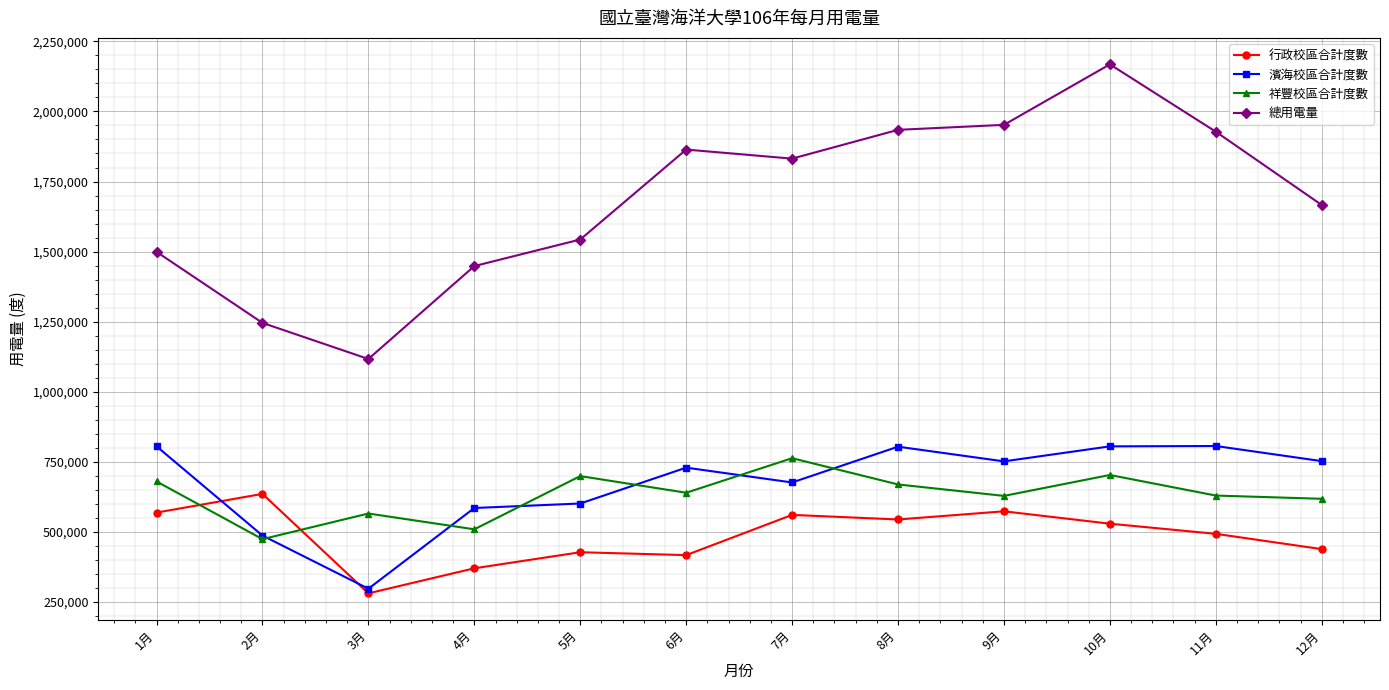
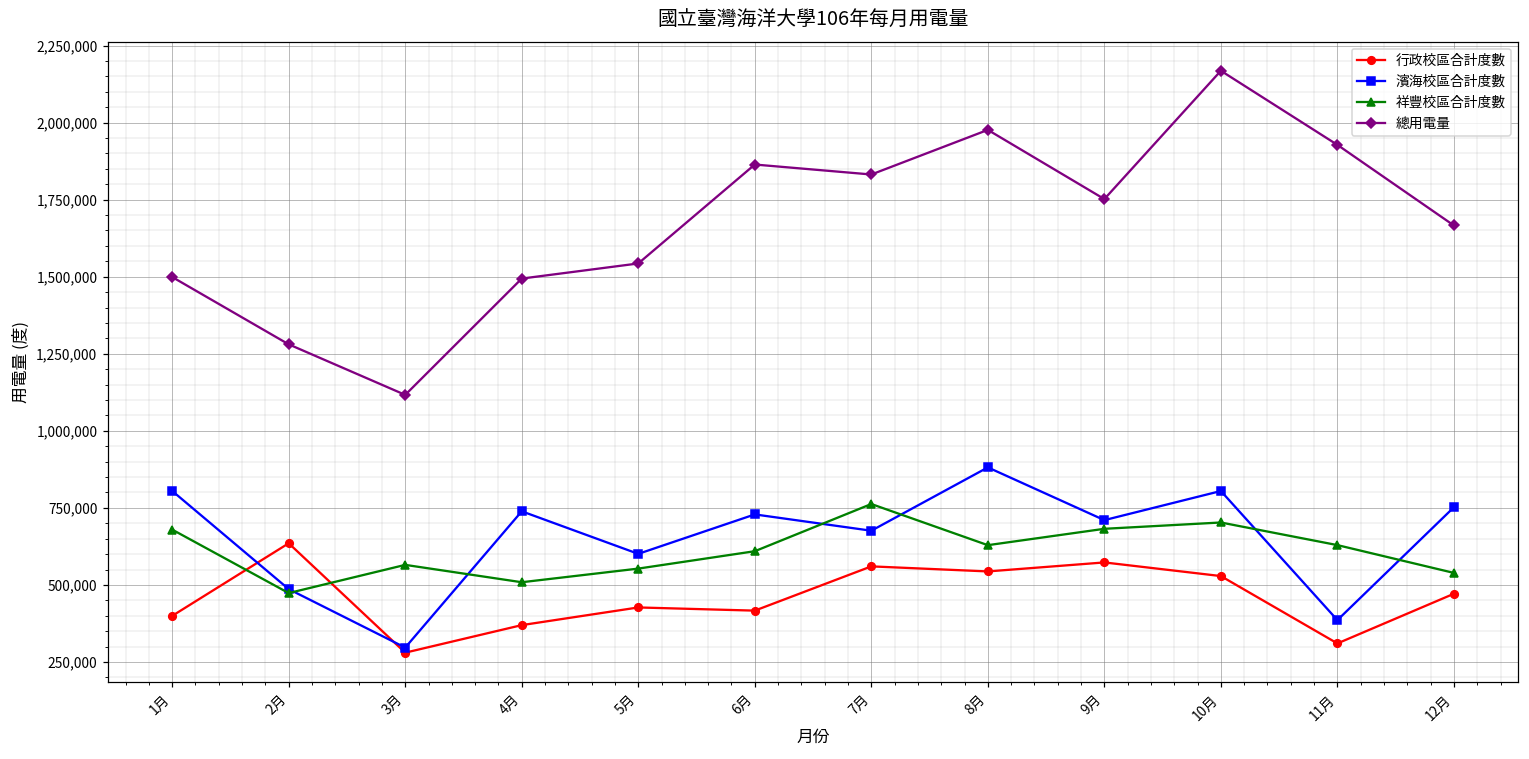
行政校區合計度數, 1月: 570,000 -> 400,000
總用電量, 2月: 1,250,000 -> 1,280,000
濱海校區合計度數, 4月: 580,000 -> 740,000
總用電量, 4月: 1,450,000 -> 1,490,000
祥豐校區合計度數, 5月: 700,000 -> 550,000
祥豐校區合計度數, 6月: 640,000 -> 610,000
濱海校區合計度數, 8月: 800,000 -> 880,000
祥豐校區合計度數, 8月: 670,000 -> 630,000
總用電量, 8月: 1,930,000 -> 1,980,000
濱海校區合計度數, 9月: 750,000 -> 710,000
祥豐校區合計度數, 9月: 630,000 -> 680,000
總用電量, 9月: 1,950,000 -> 1,750,000
行政校區合計度數, 11月: 490,000 -> 310,000
濱海校區合計度數, 11月: 810,000 -> 390,000
行政校區合計度數, 12月: 440,000 -> 470,000
祥豐校區合計度數, 12月: 620,000 -> 540,000
